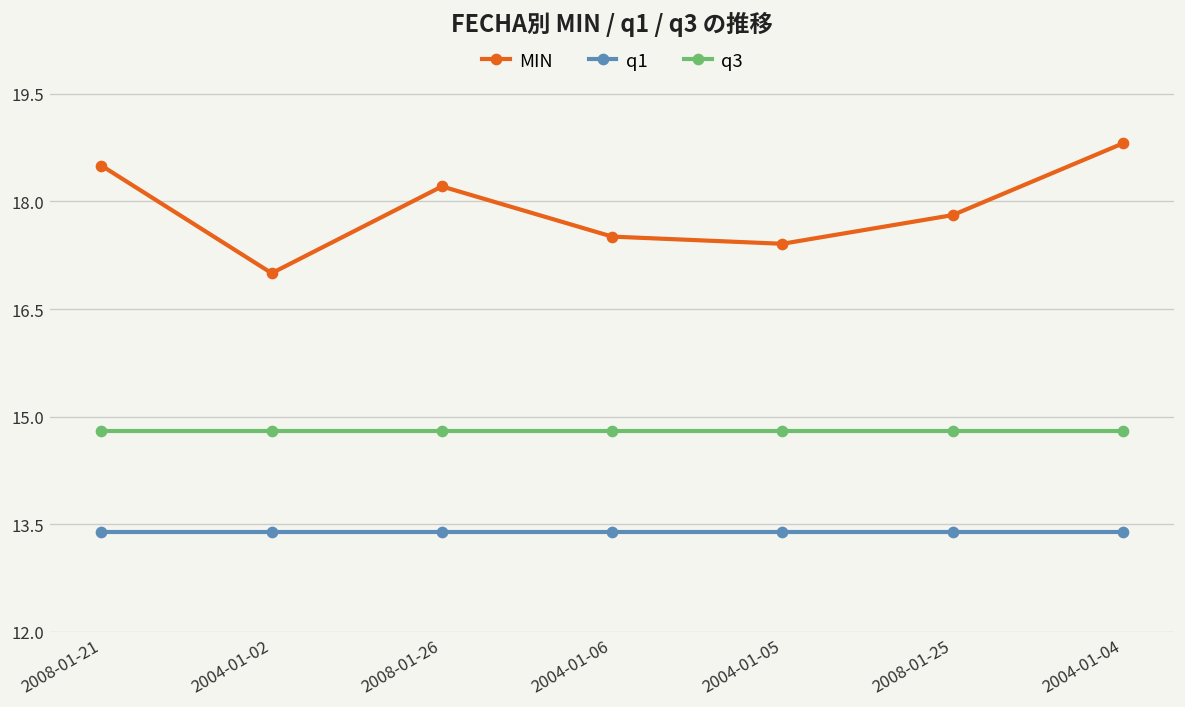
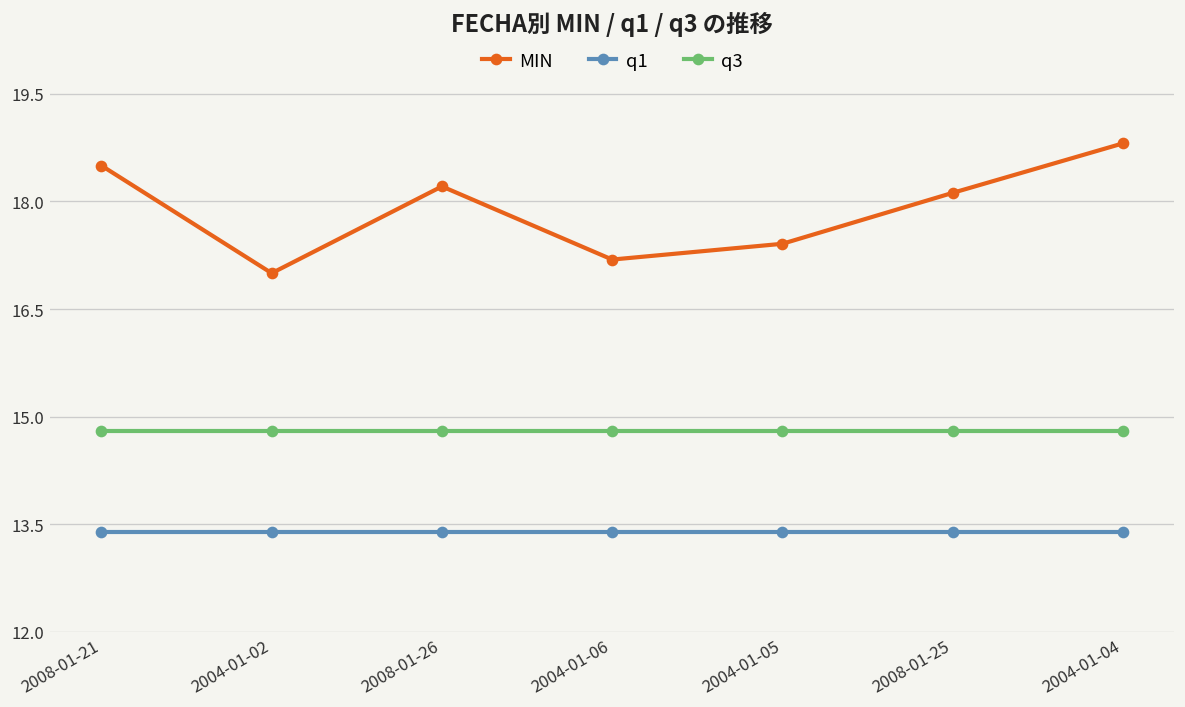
MIN, 2004-01-06: 17.5 -> 17.2
MIN, 2008-01-25: 17.8 -> 18.1
